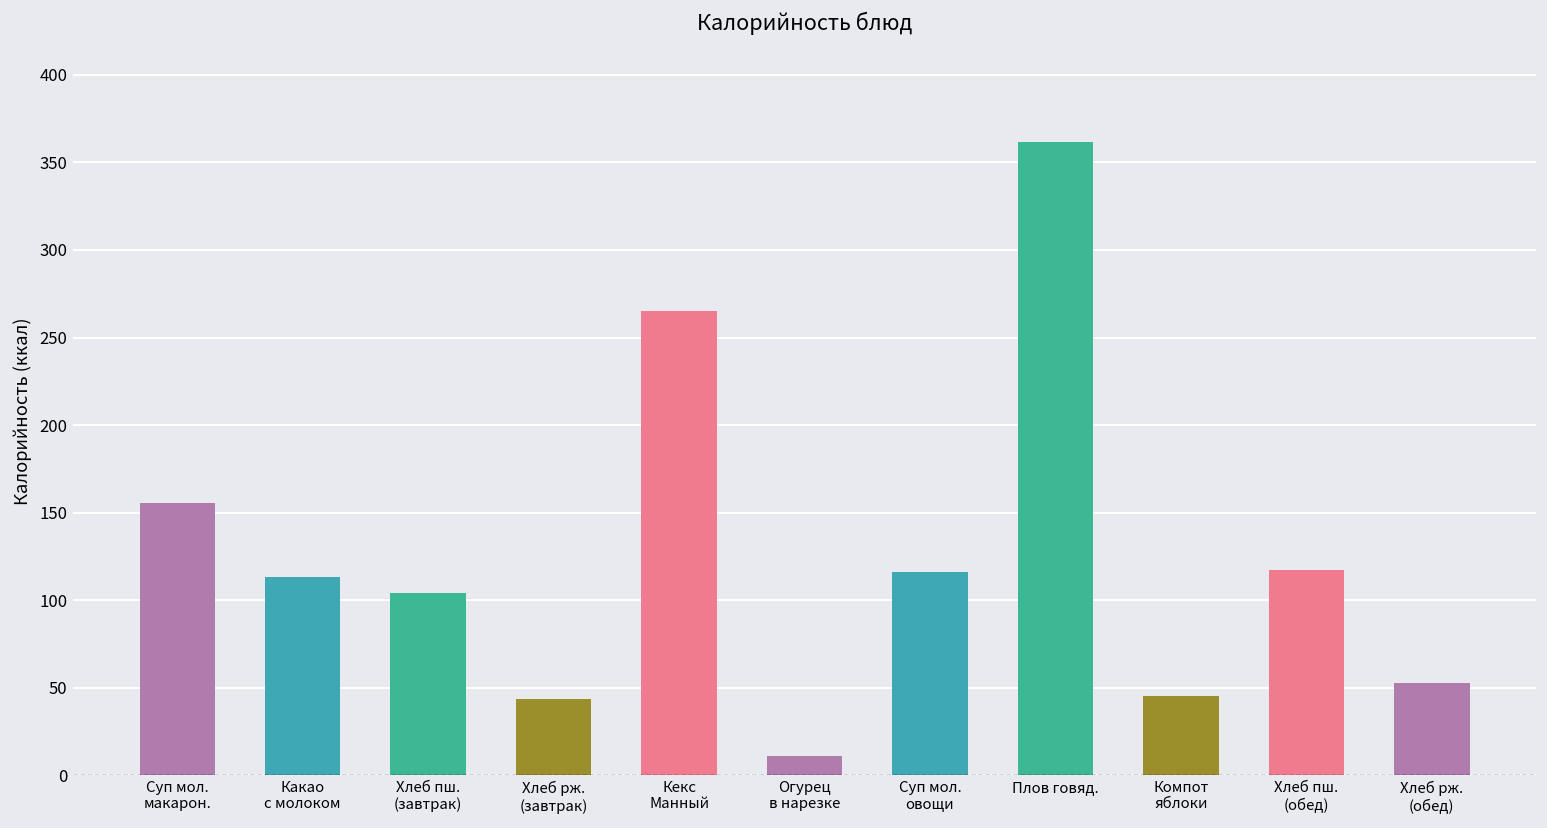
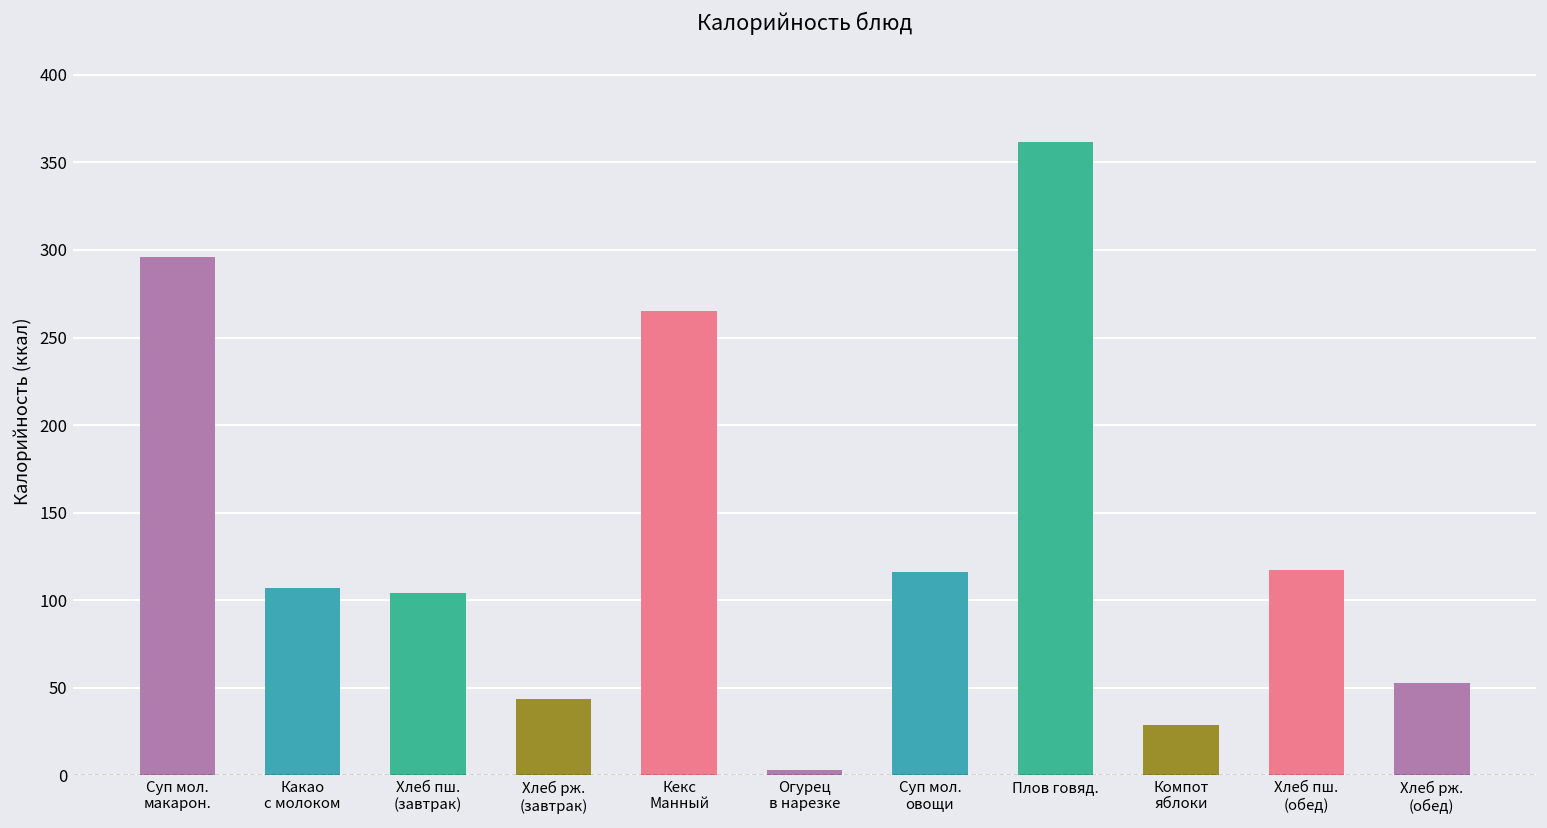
Суп мол. макарон.: 155 -> 296
Какао с молоком: 114 -> 107
Огурец в нарезке: 11 -> 3
Компот яблоки: 45 -> 29
